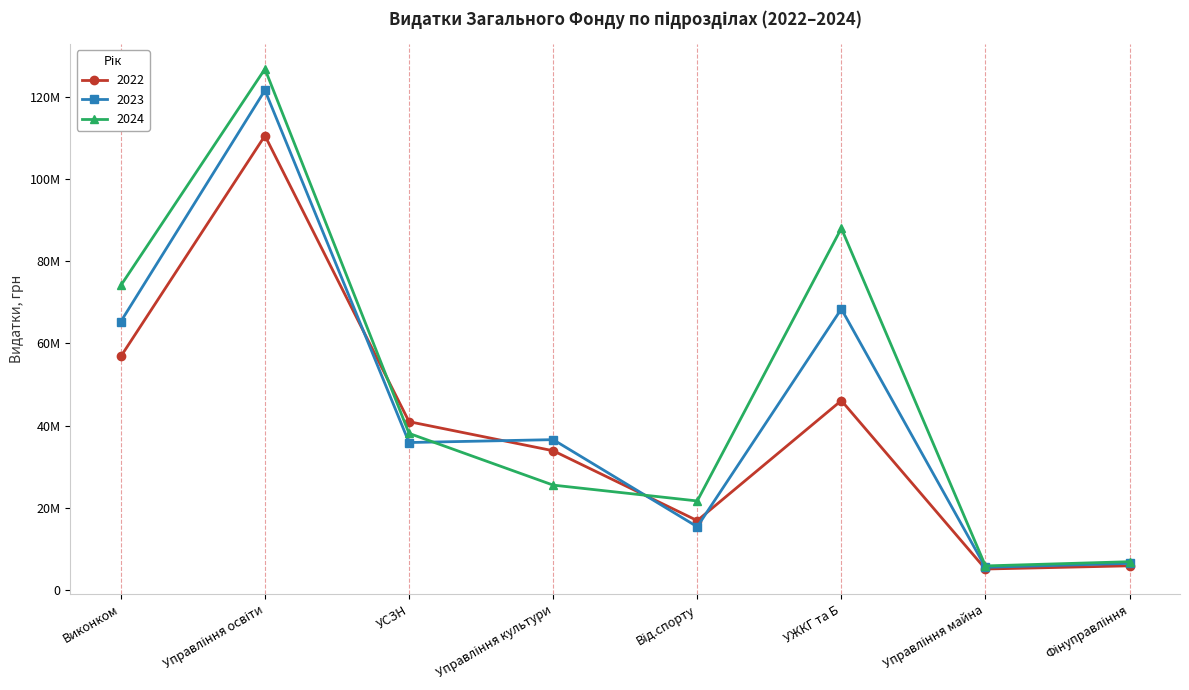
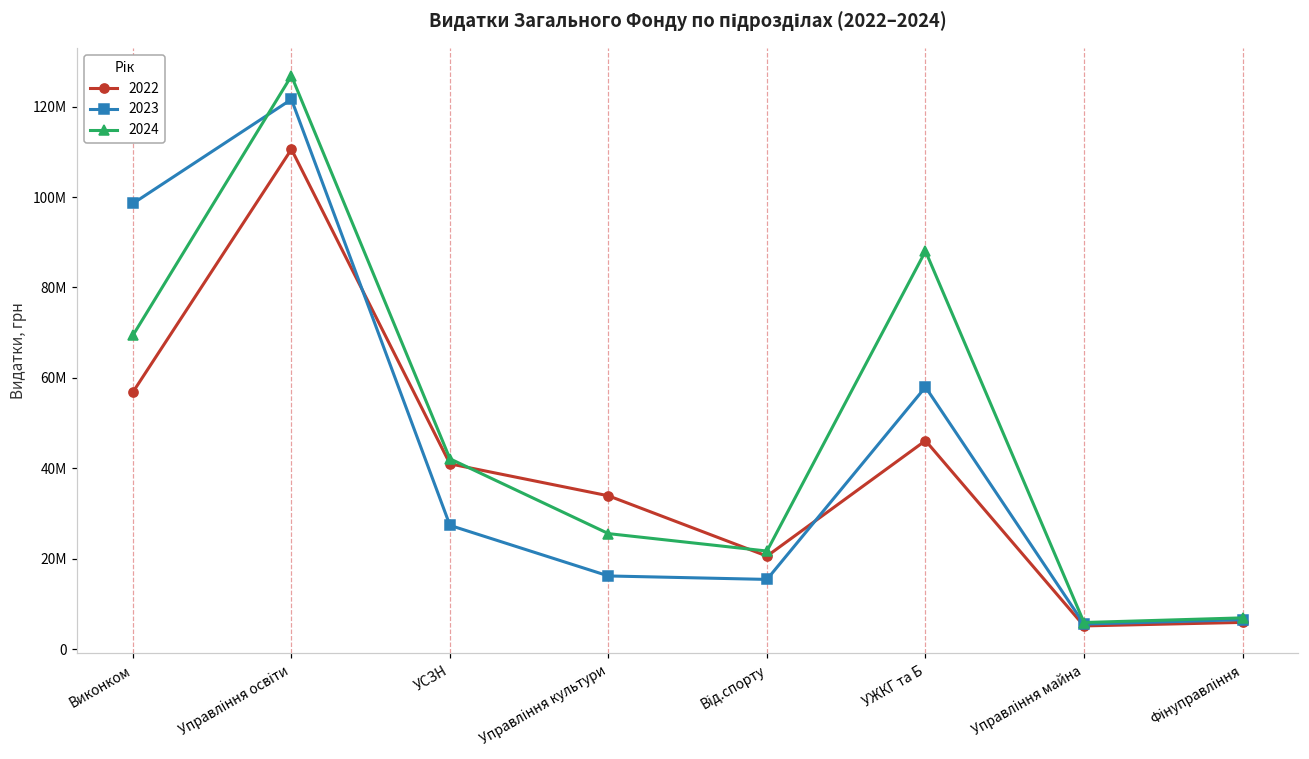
2023, Виконком: 65000000 -> 99000000
2024, Виконком: 74000000 -> 69000000
2023, УСЗН: 36000000 -> 27000000
2024, УСЗН: 38000000 -> 42000000
2023, Управління культури: 37000000 -> 16000000
2022, Від.спорту: 17000000 -> 21000000
2023, УЖКГ та Б: 68000000 -> 58000000
